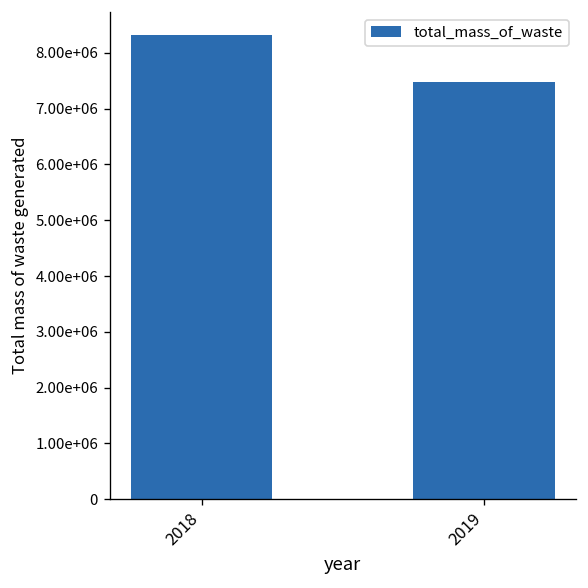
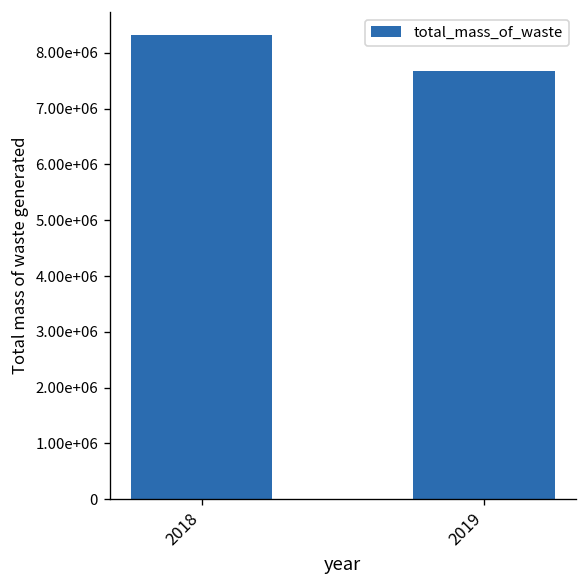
2019: 7500000 -> 7700000
